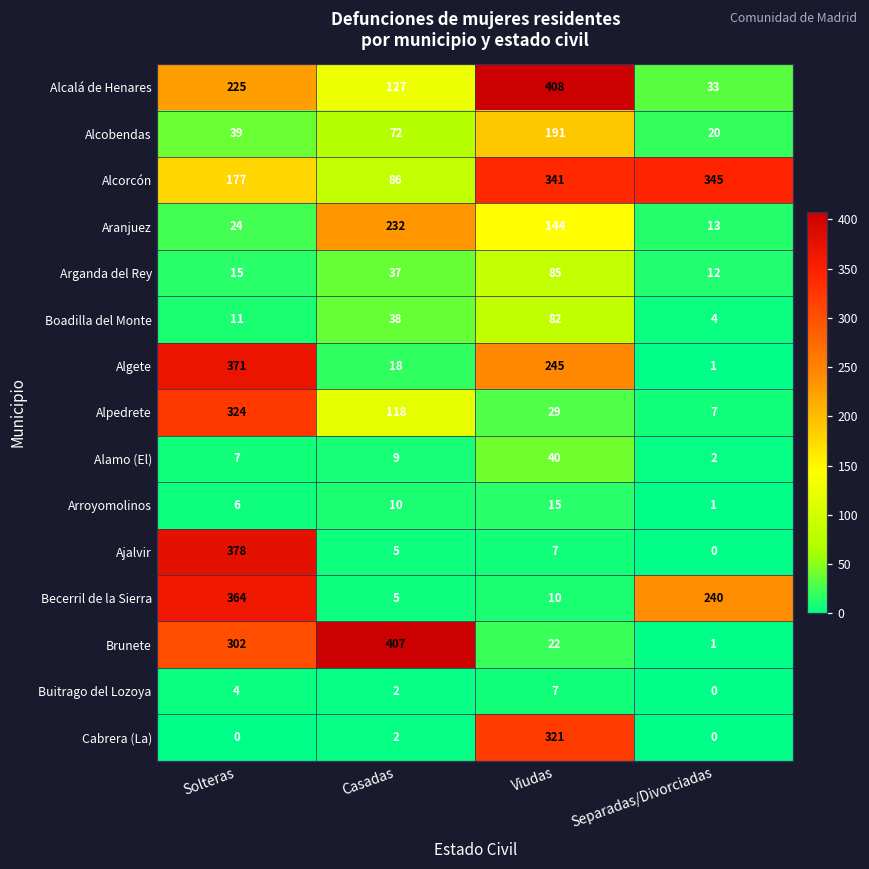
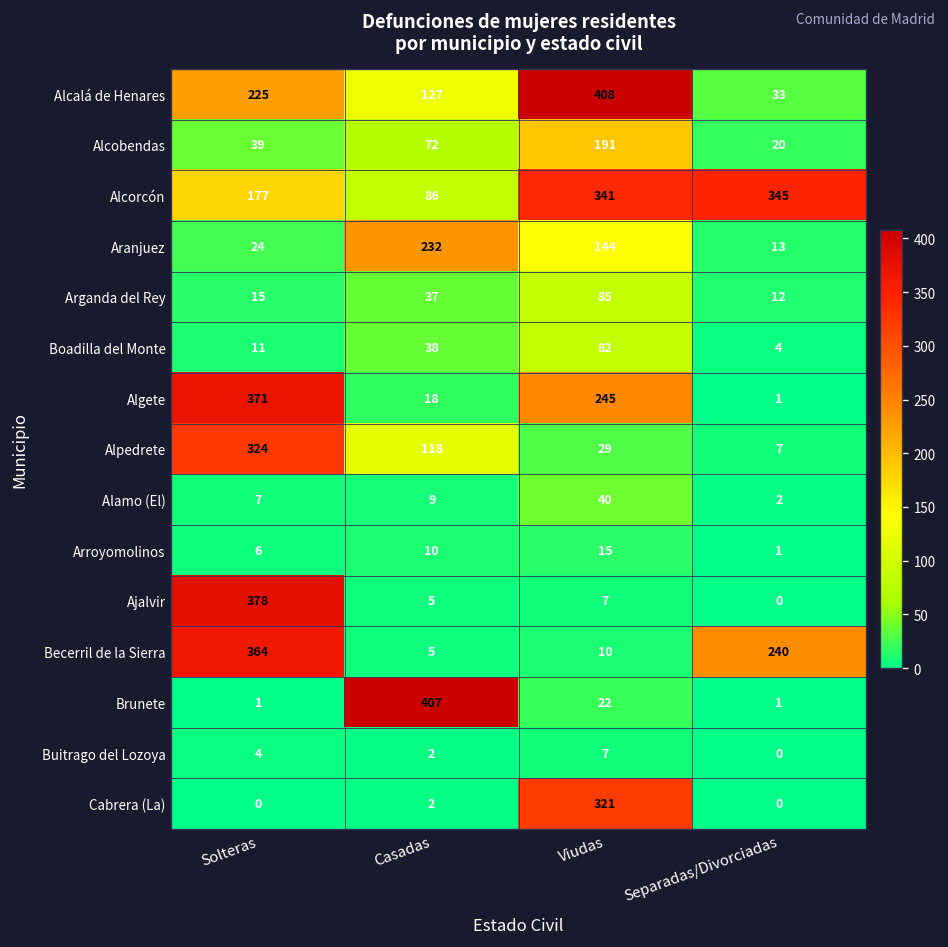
Brunete, Solteras: 302 -> 1
